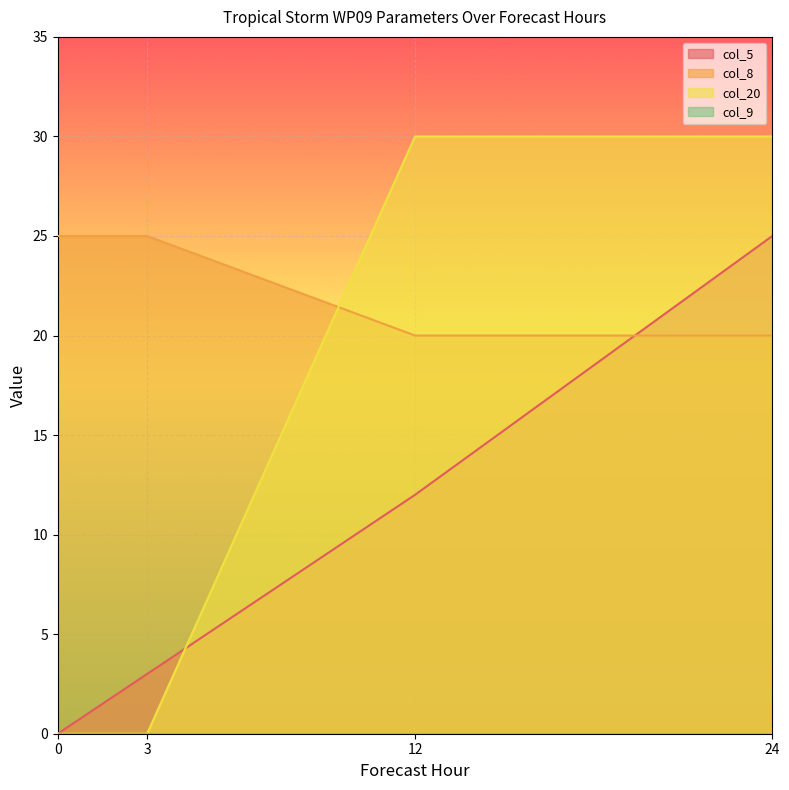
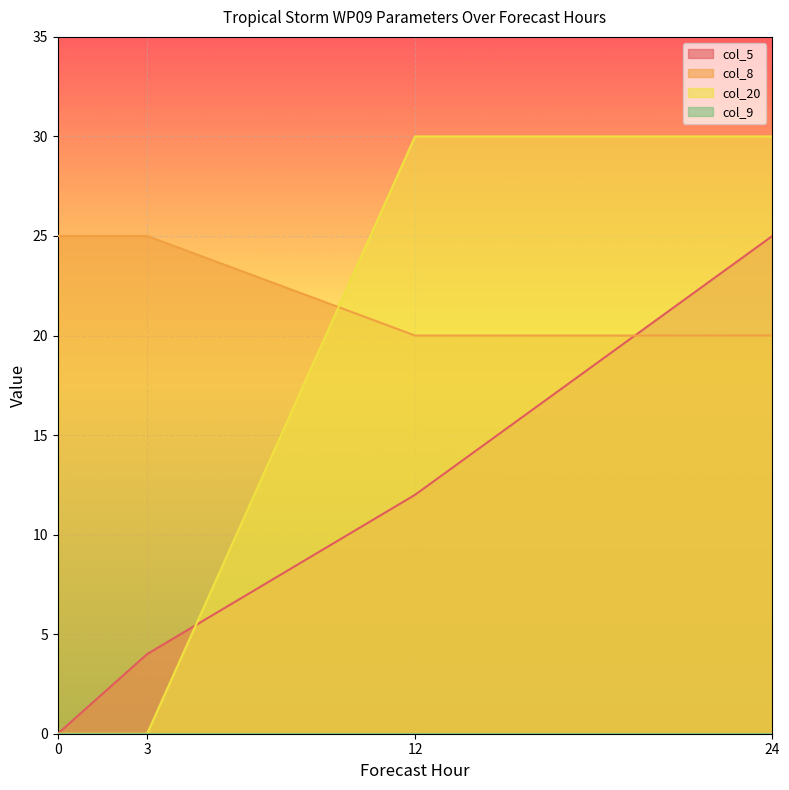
col_5, 3: 3 -> 4
